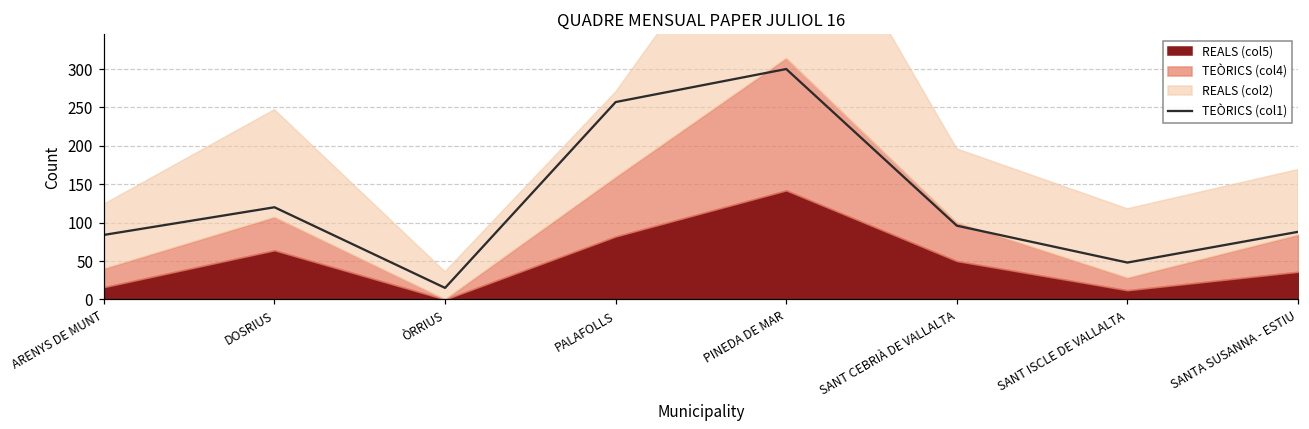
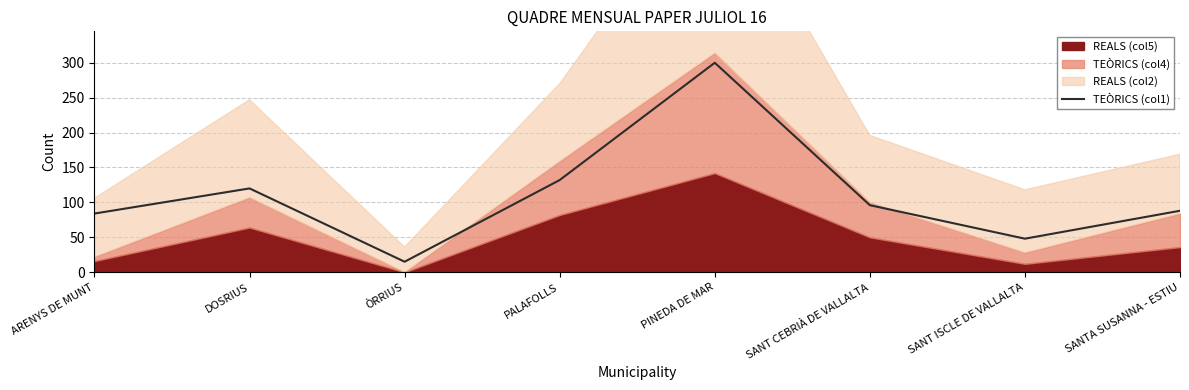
TEÒRICS (col4), ARENYS DE MUNT: 20 -> 10
TEÒRICS (col1), PALAFOLLS: 260 -> 130
